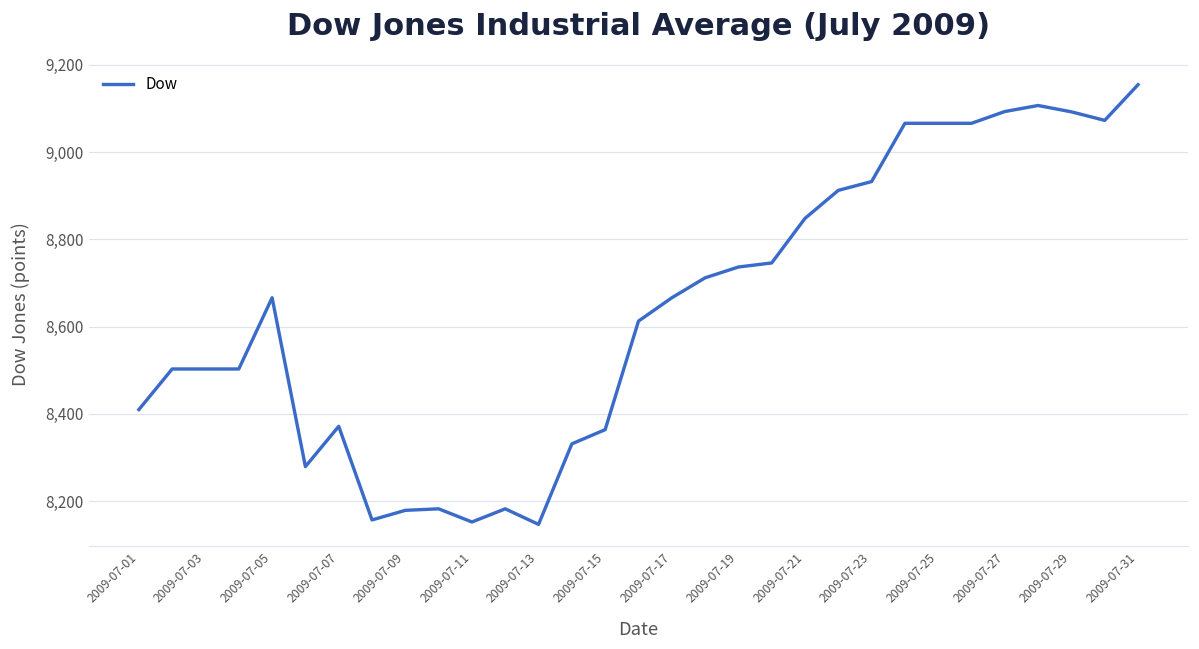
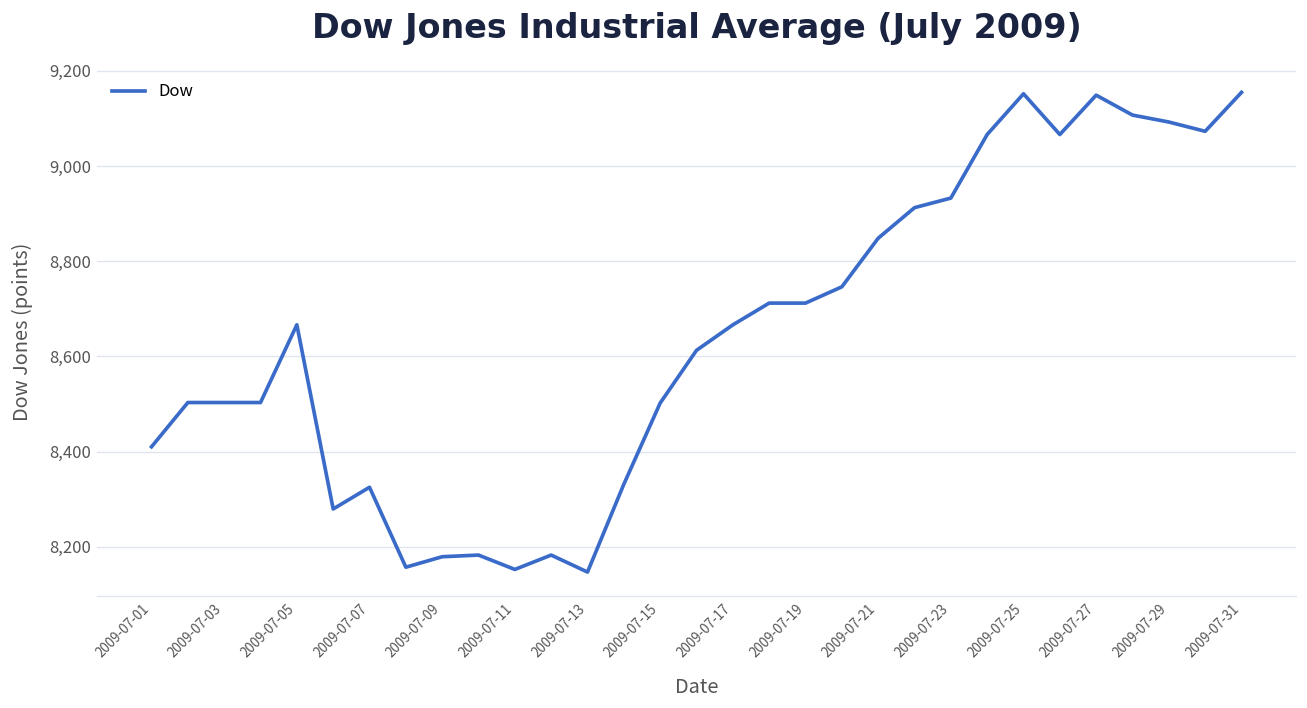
2009-07-07: 8,370 -> 8,320
2009-07-15: 8,360 -> 8,500
2009-07-19: 8,740 -> 8,710
2009-07-25: 9,070 -> 9,150
2009-07-27: 9,090 -> 9,150
